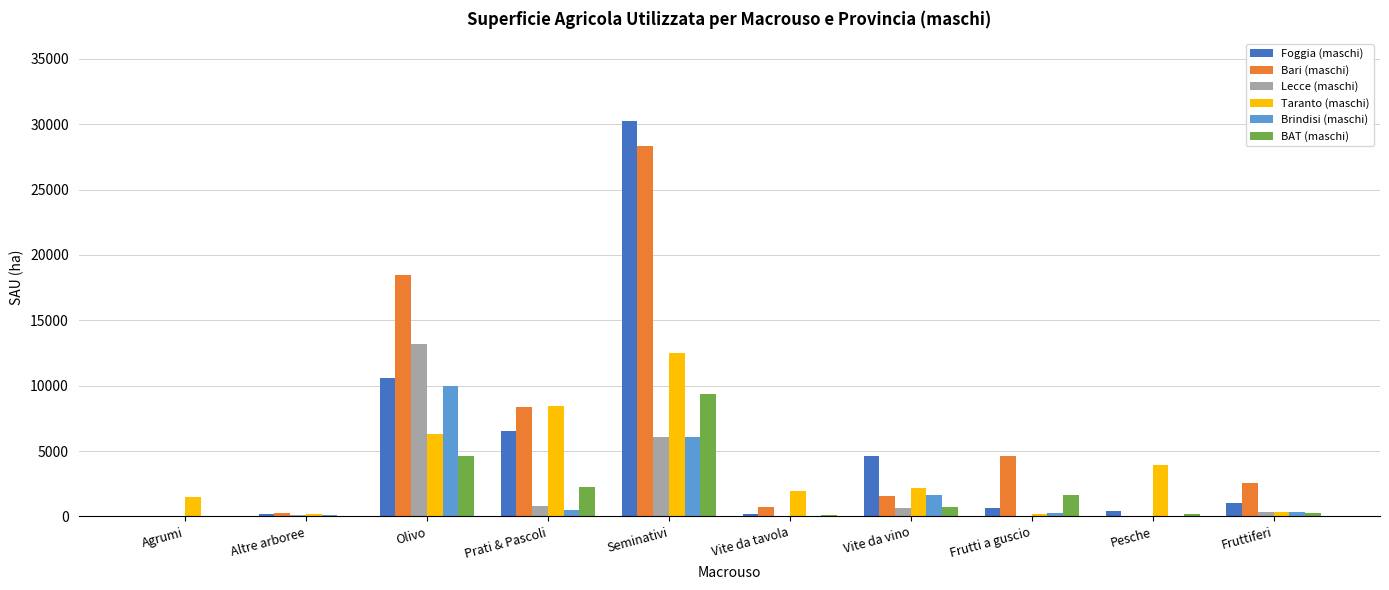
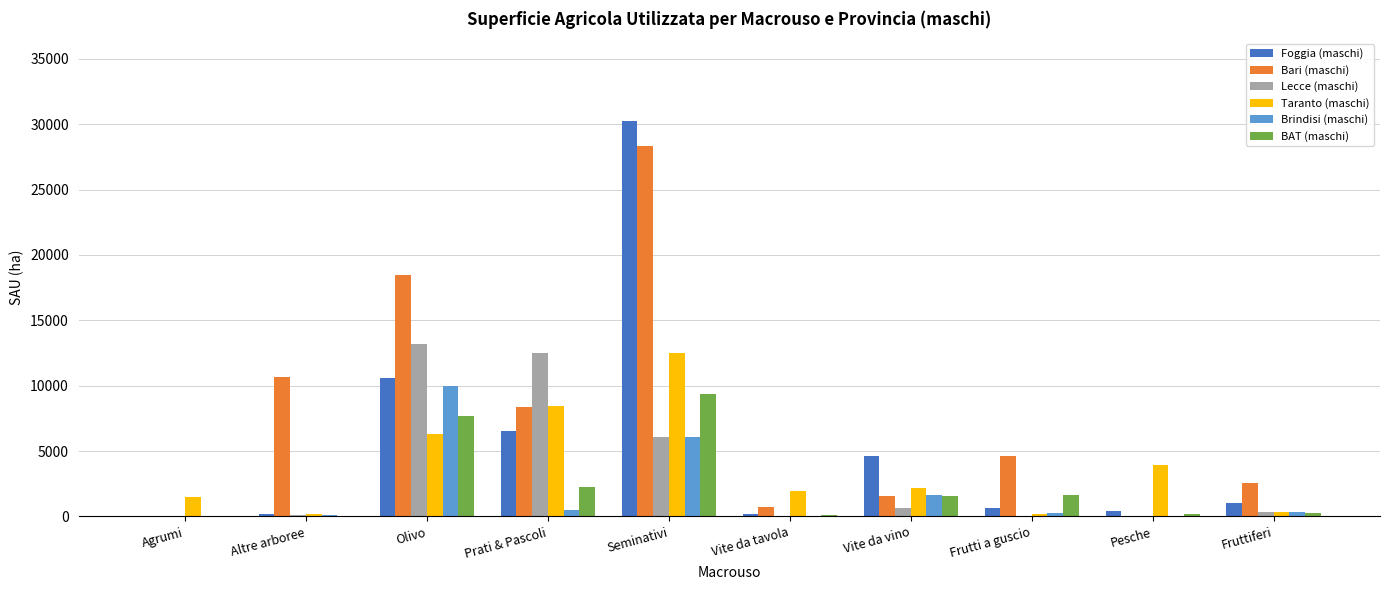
Bari (maschi), Altre arboree: 300 -> 10700
BAT (maschi), Olivo: 4600 -> 7700
Lecce (maschi), Prati & Pascoli: 800 -> 12500
BAT (maschi), Vite da vino: 700 -> 1600
